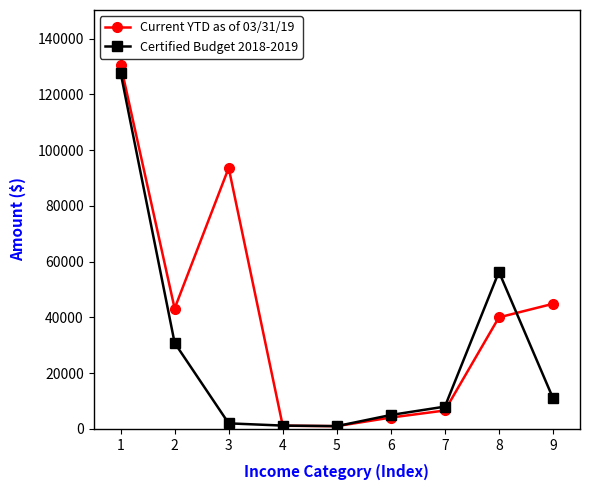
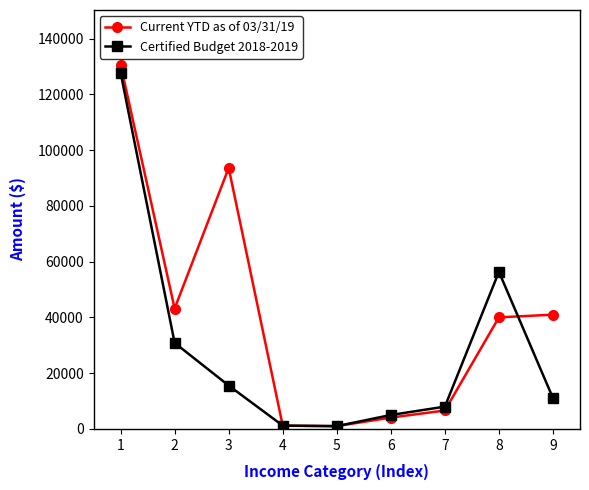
Certified Budget 2018-2019, 3: 2000 -> 16000
Current YTD as of 03/31/19, 9: 45000 -> 41000
